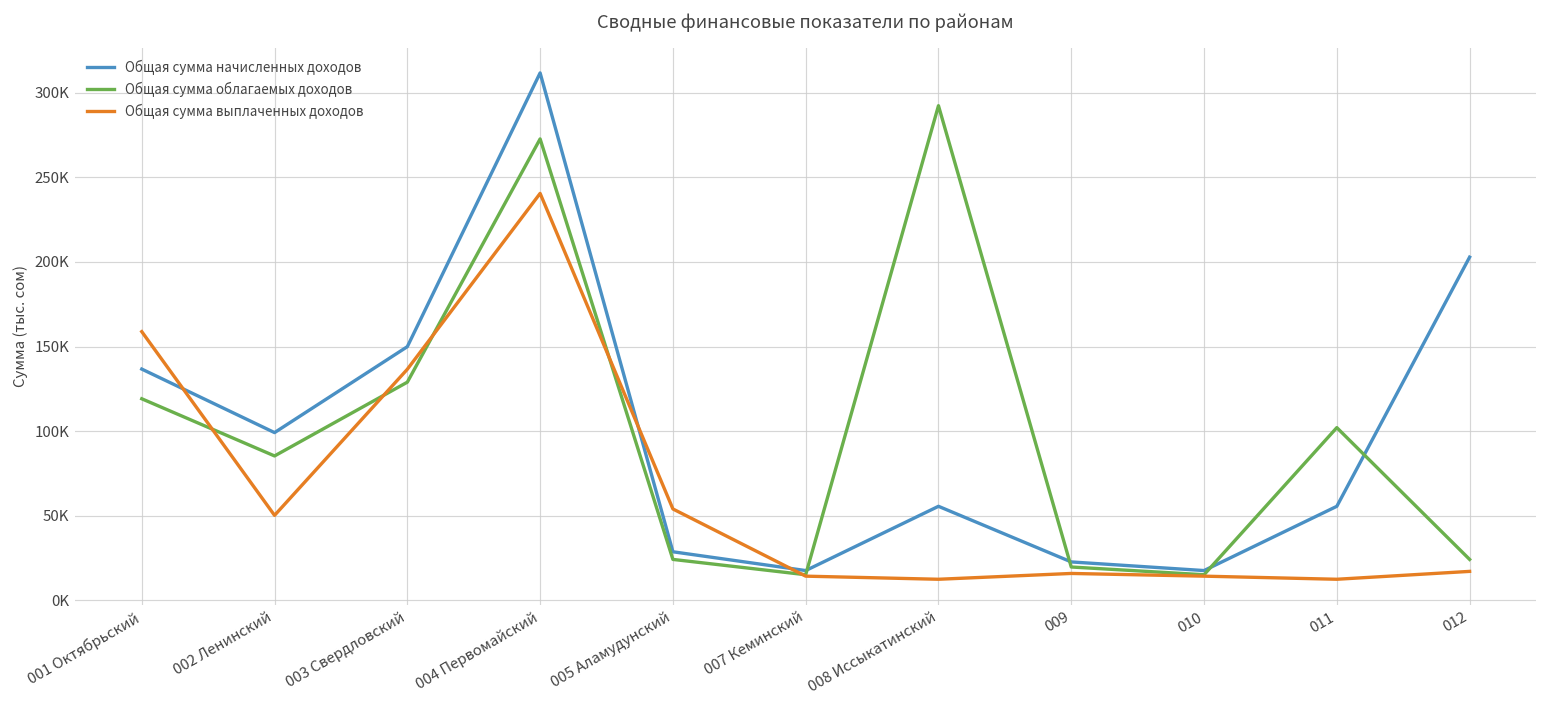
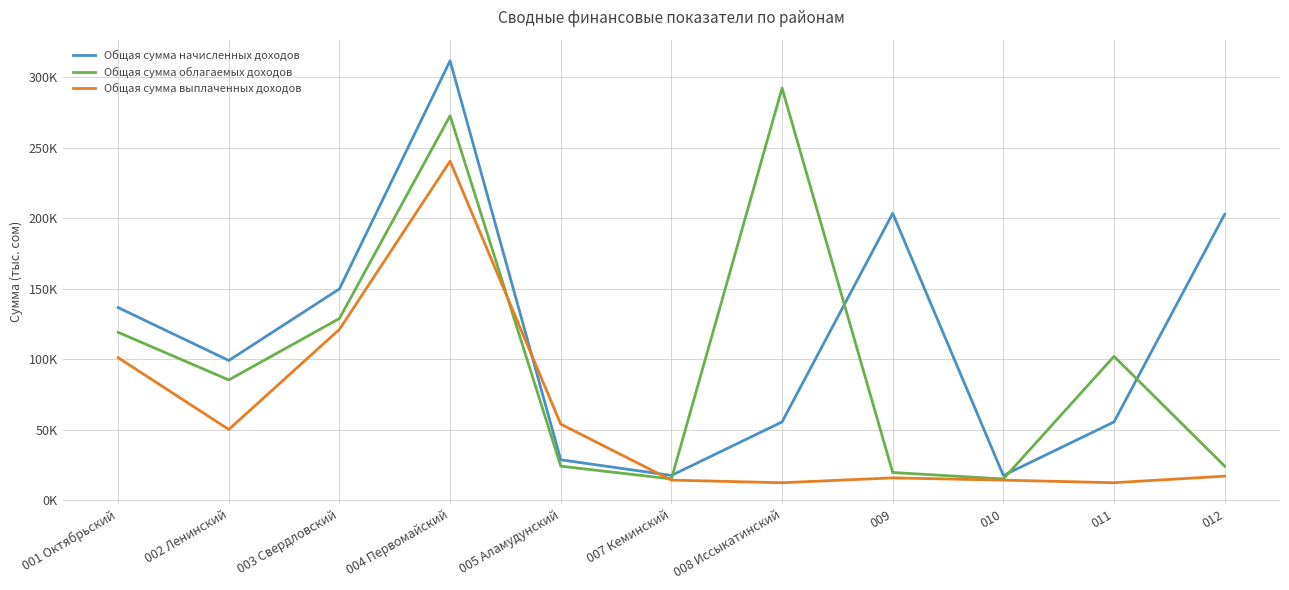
Общая сумма выплаченных доходов, 001 Октябрьский: 159000 -> 101000
Общая сумма выплаченных доходов, 003 Свердловский: 137000 -> 121000
Общая сумма начисленных доходов, 009: 23000 -> 203000
